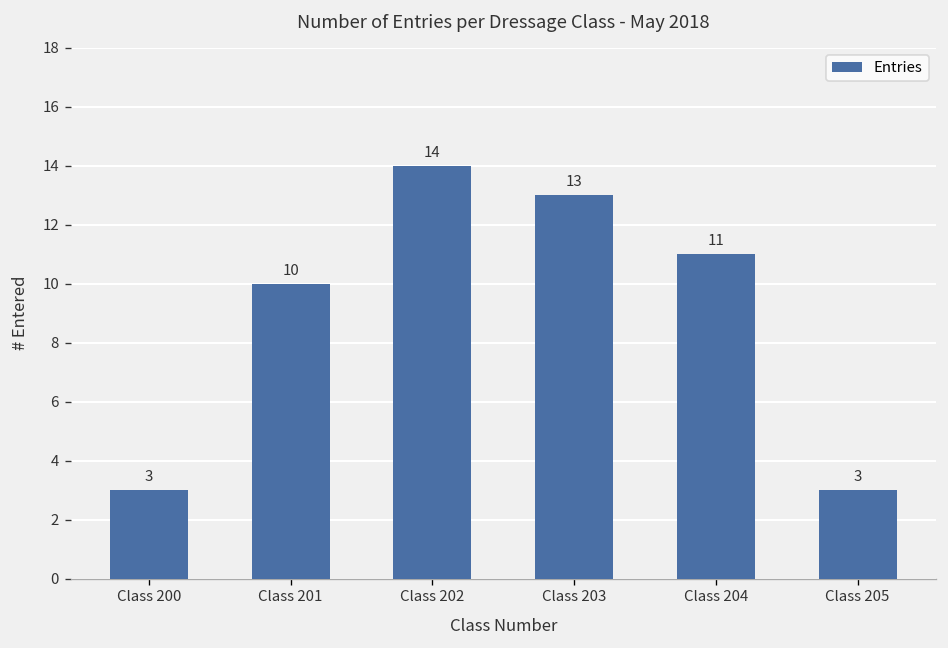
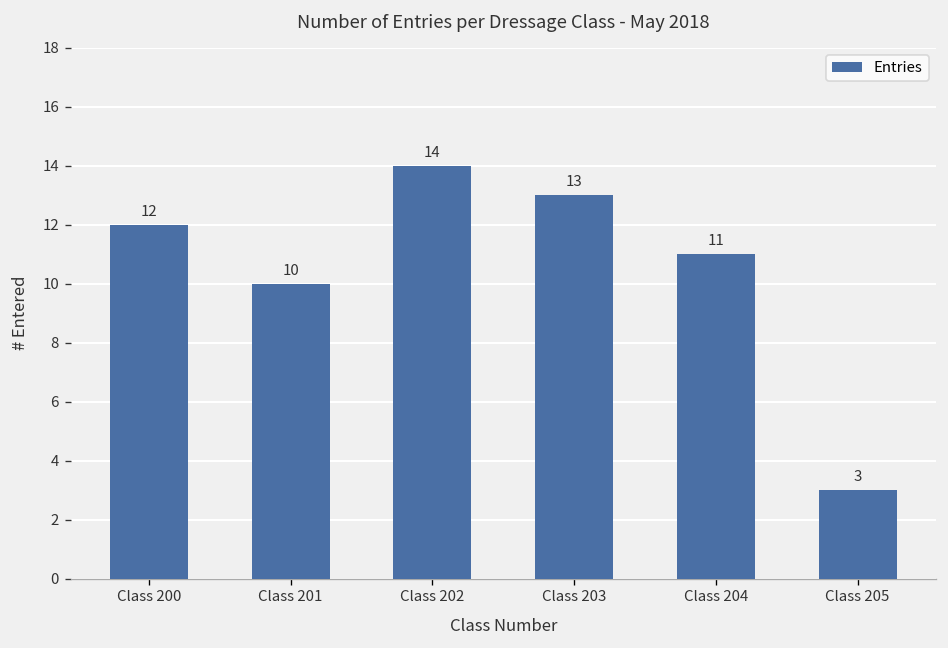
Class 200: 3 -> 12
